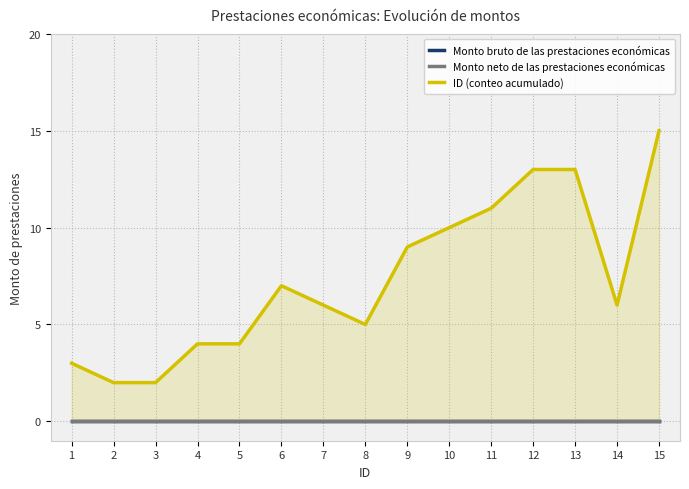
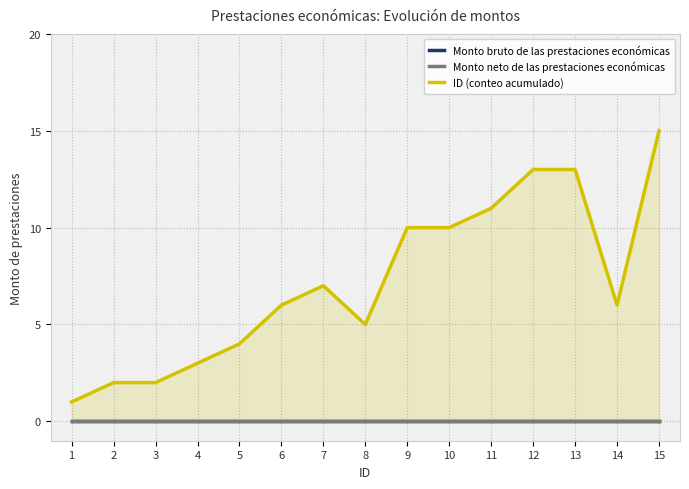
ID (conteo acumulado), 1: 3 -> 1
ID (conteo acumulado), 4: 4 -> 3
ID (conteo acumulado), 6: 7 -> 6
ID (conteo acumulado), 7: 6 -> 7
ID (conteo acumulado), 9: 9 -> 10
